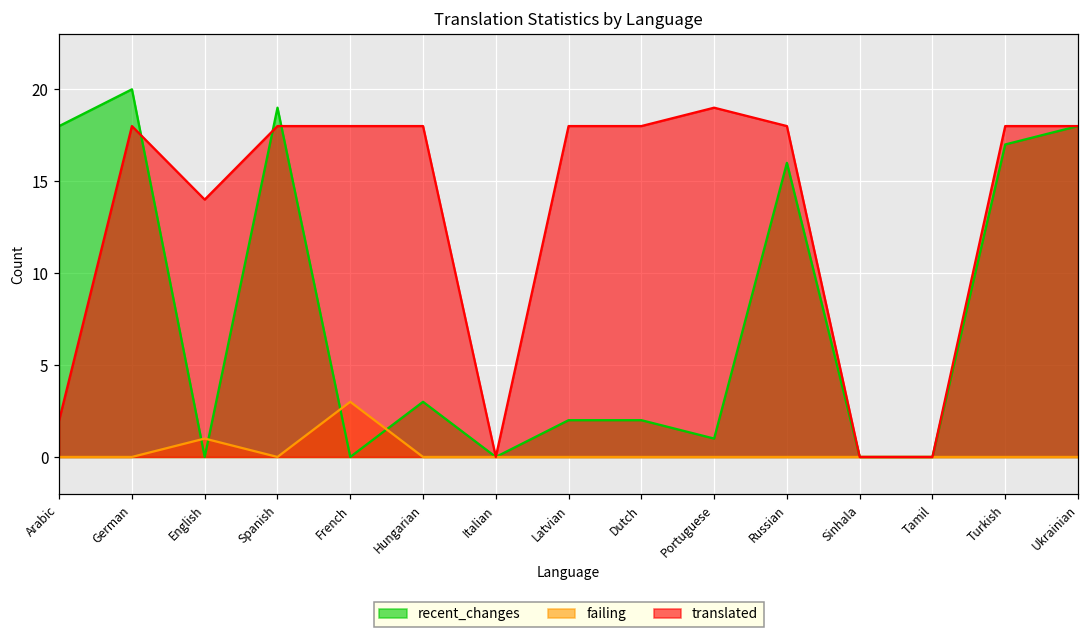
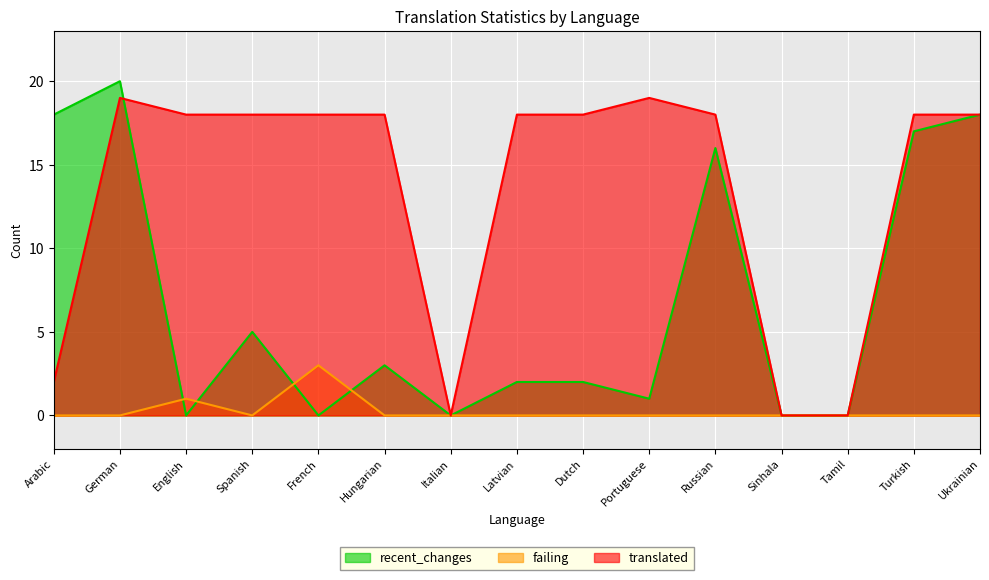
translated, German: 18 -> 19
translated, English: 14 -> 18
recent_changes, Spanish: 19 -> 5
